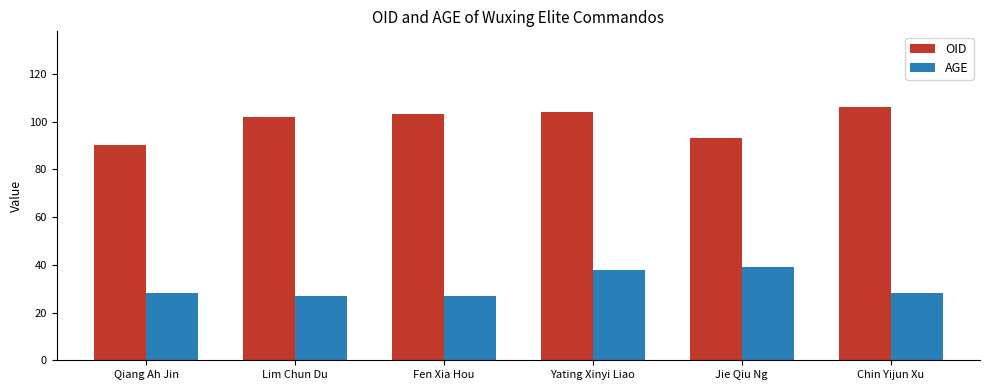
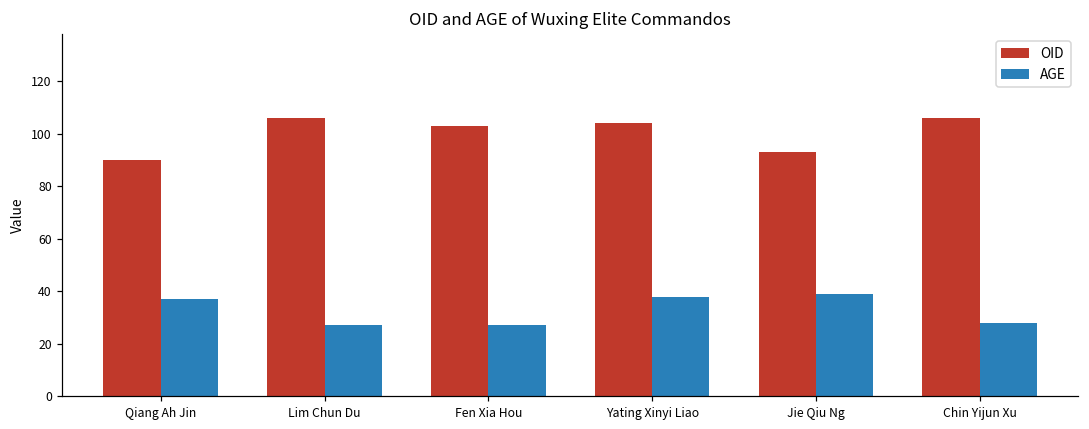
AGE, Qiang Ah Jin: 28 -> 37
OID, Lim Chun Du: 102 -> 106
